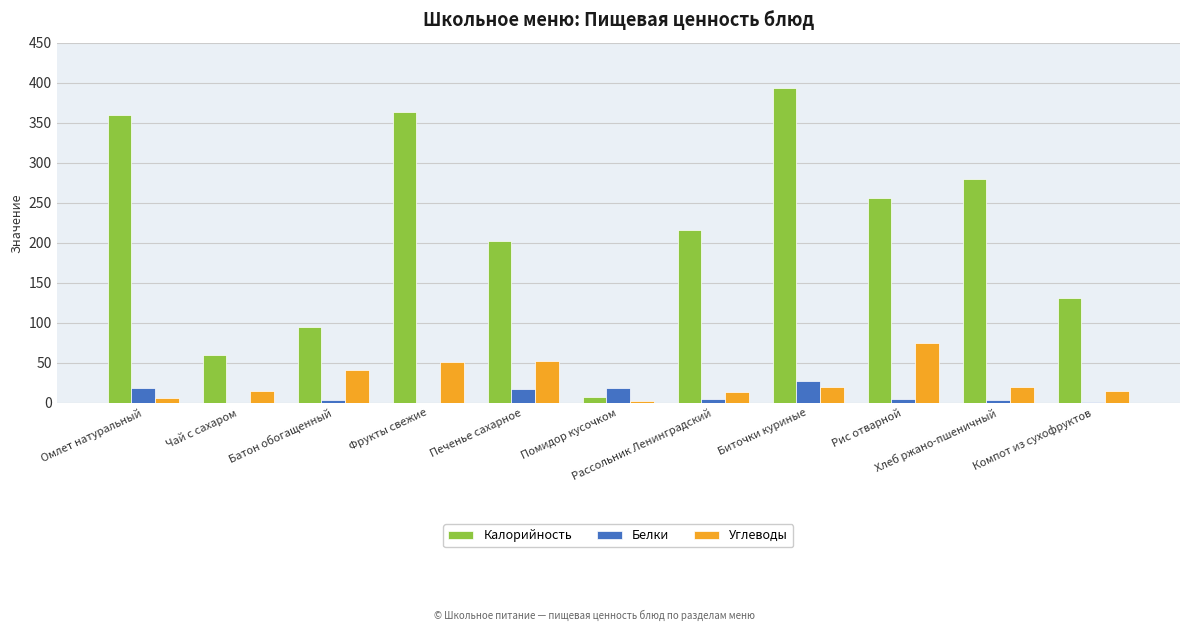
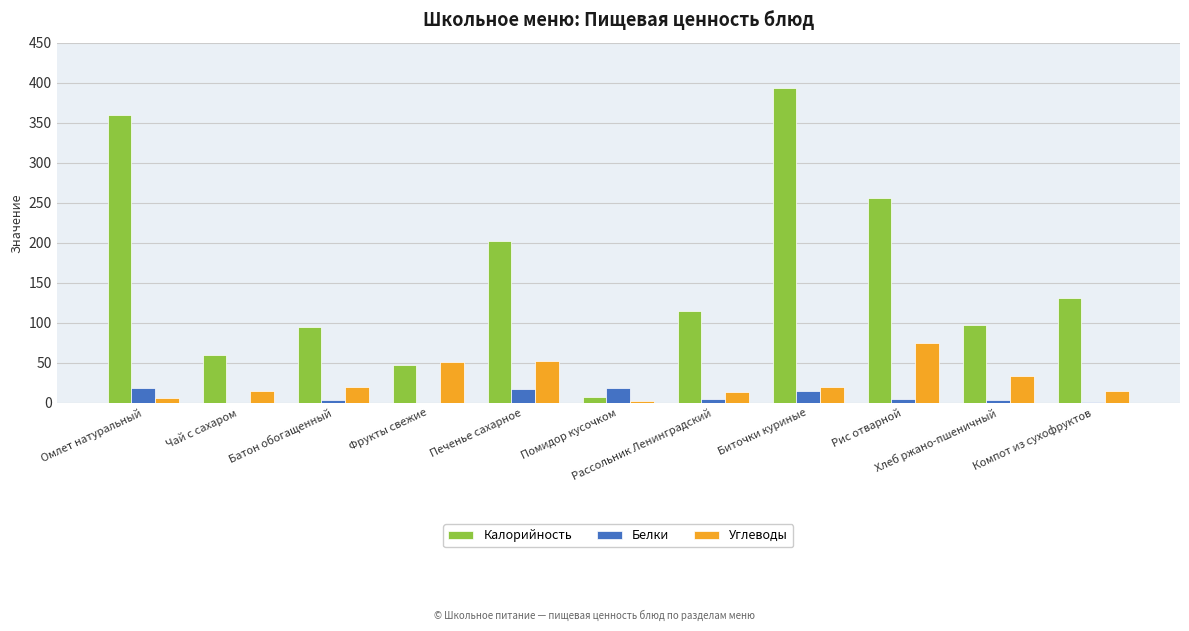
Углеводы, Батон обогащенный: 40 -> 20
Калорийность, Фрукты свежие: 360 -> 50
Калорийность, Рассольник Ленинградский: 220 -> 110
Белки, Биточки куриные: 30 -> 10
Калорийность, Хлеб ржано-пшеничный: 280 -> 100
Углеводы, Хлеб ржано-пшеничный: 20 -> 30
